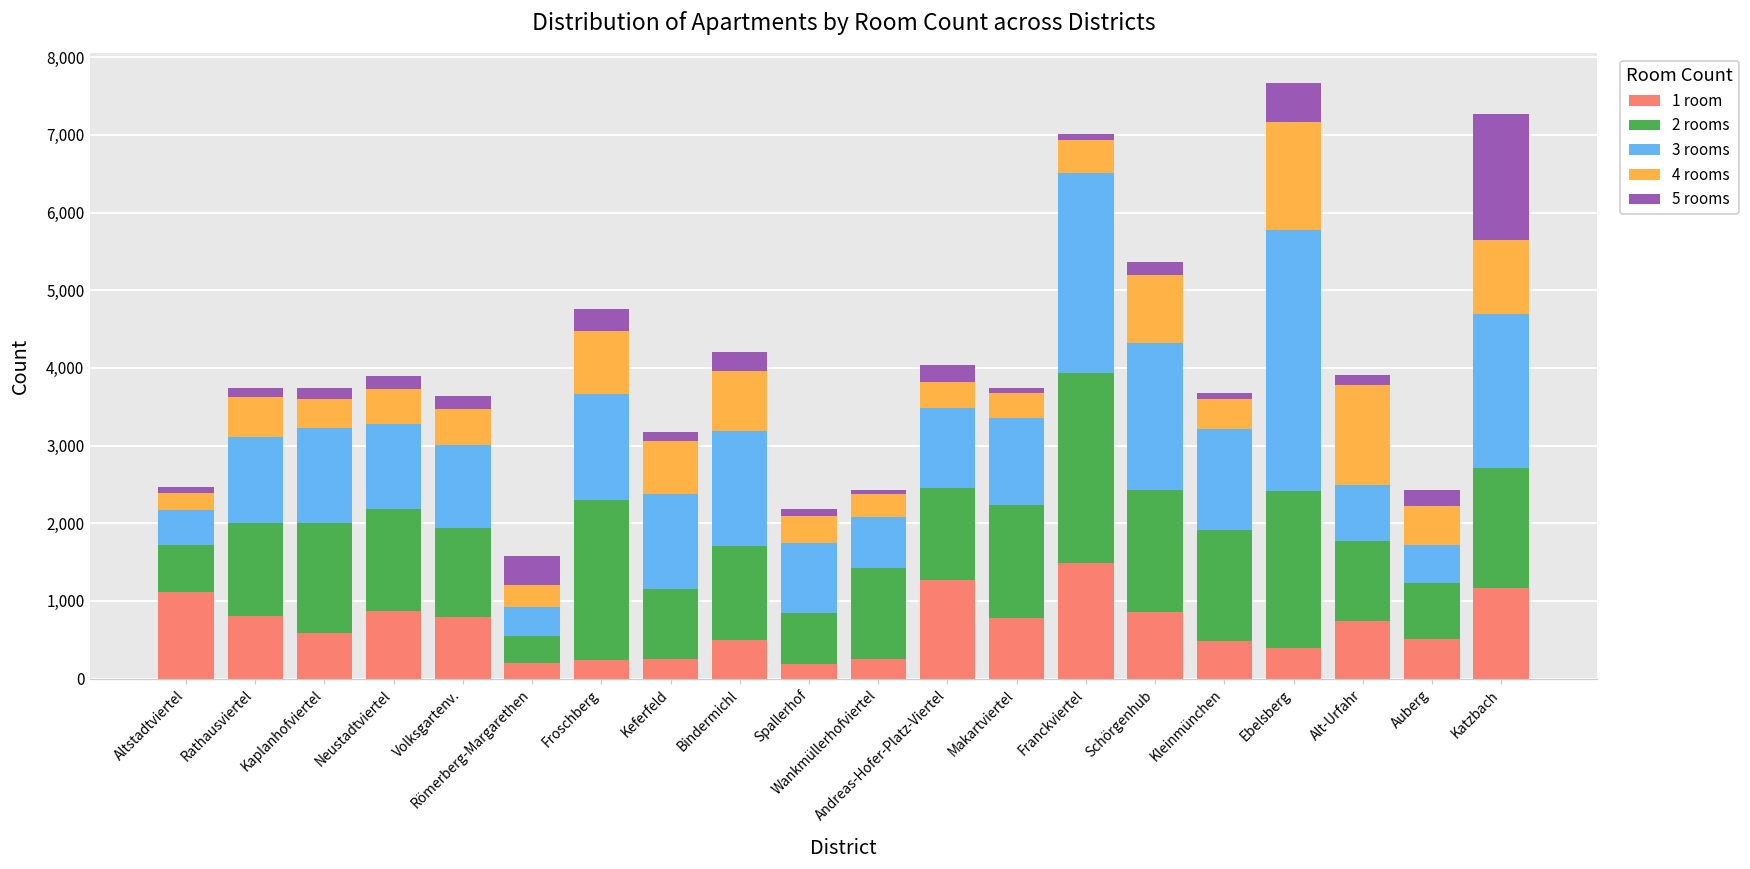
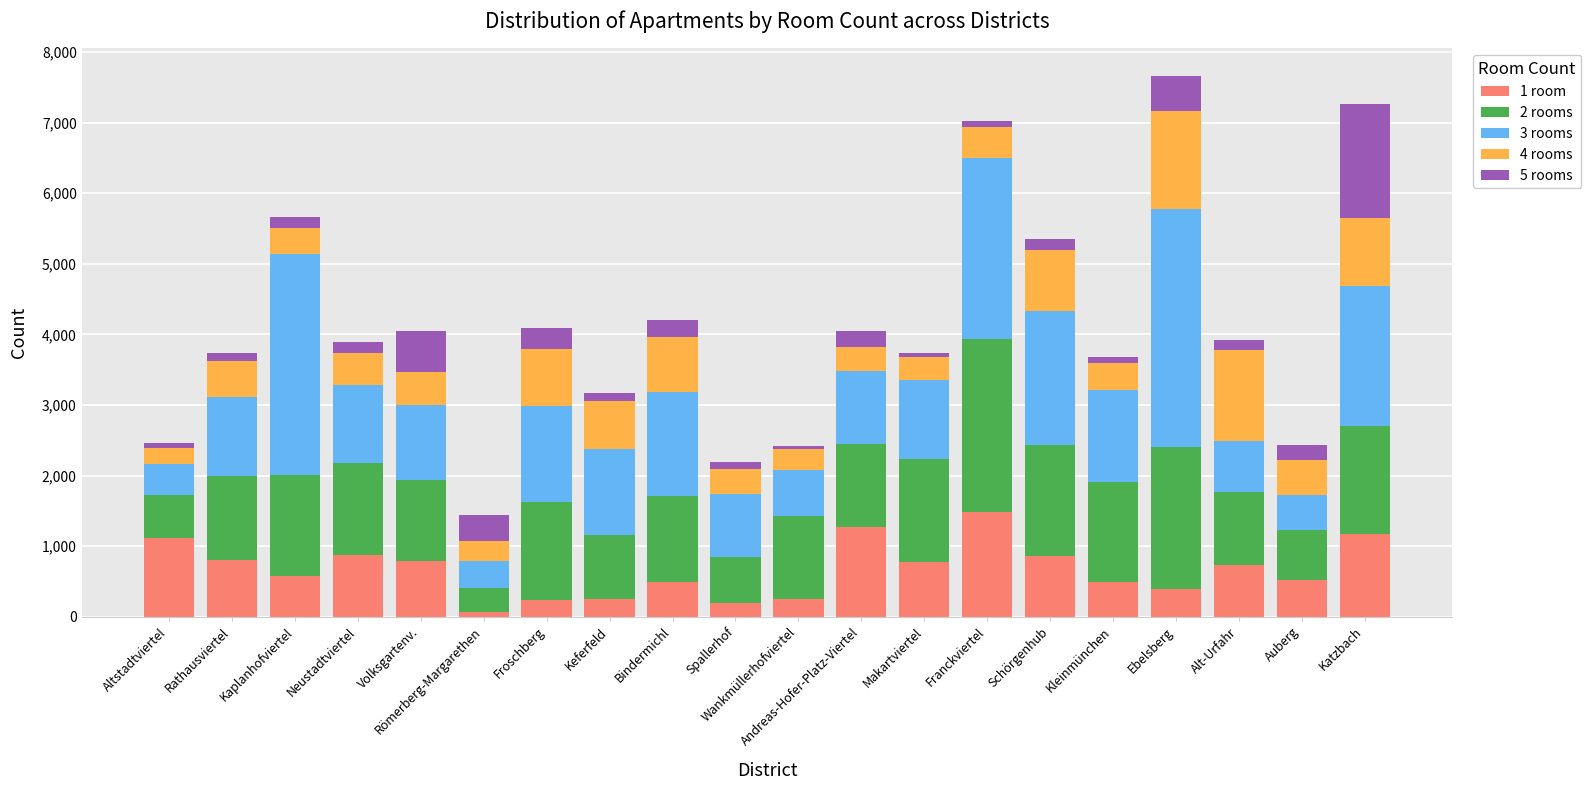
3 rooms, Kaplanhofviertel: 1,200 -> 3,100
5 rooms, Volksgartenv.: 200 -> 600
1 room, Römerberg-Margarethen: 200 -> 100
2 rooms, Froschberg: 2,100 -> 1,400
